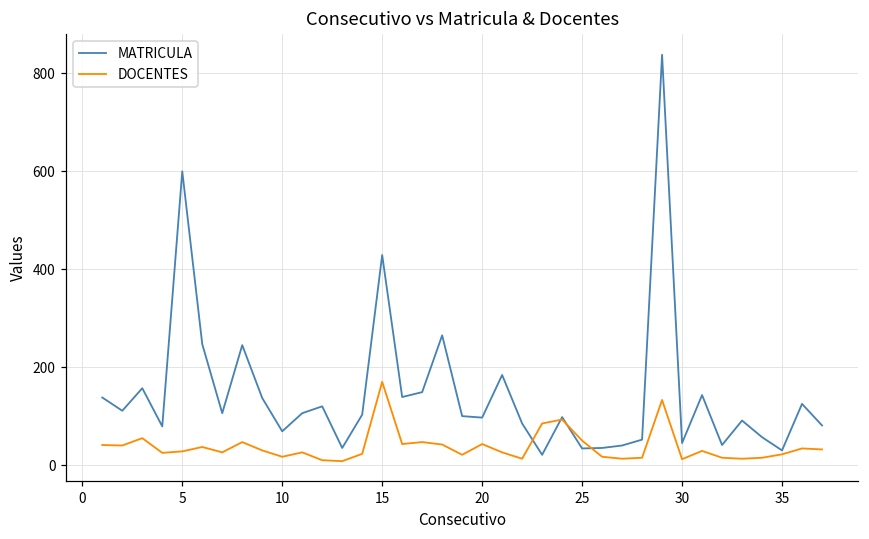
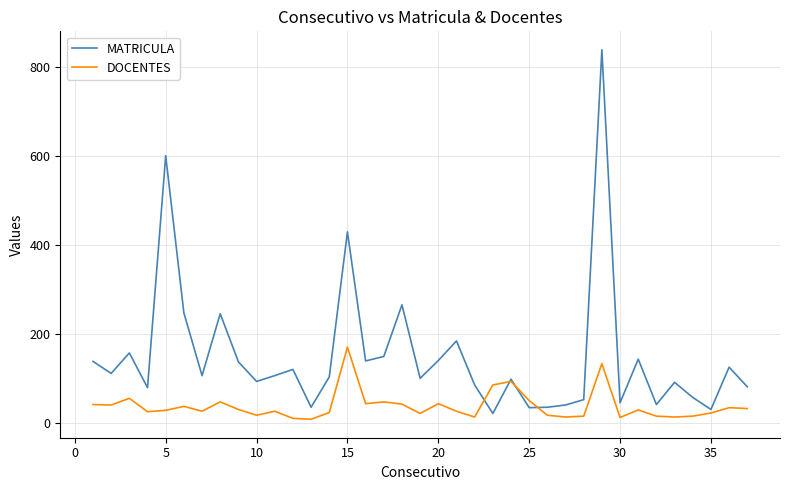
MATRICULA, 10: 70 -> 90
MATRICULA, 20: 100 -> 140
